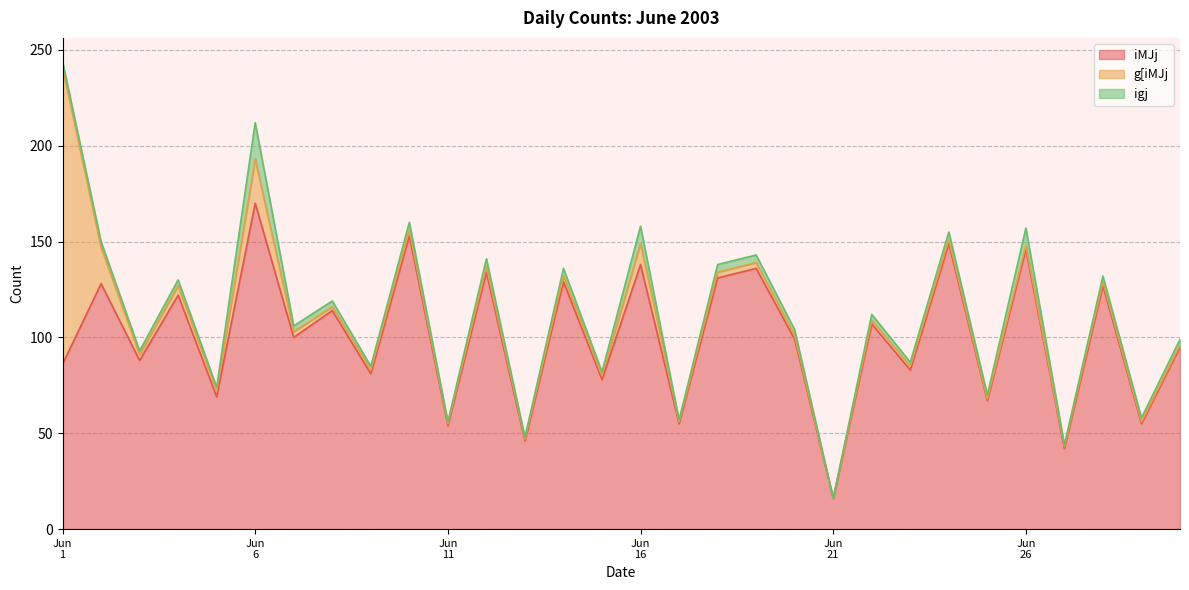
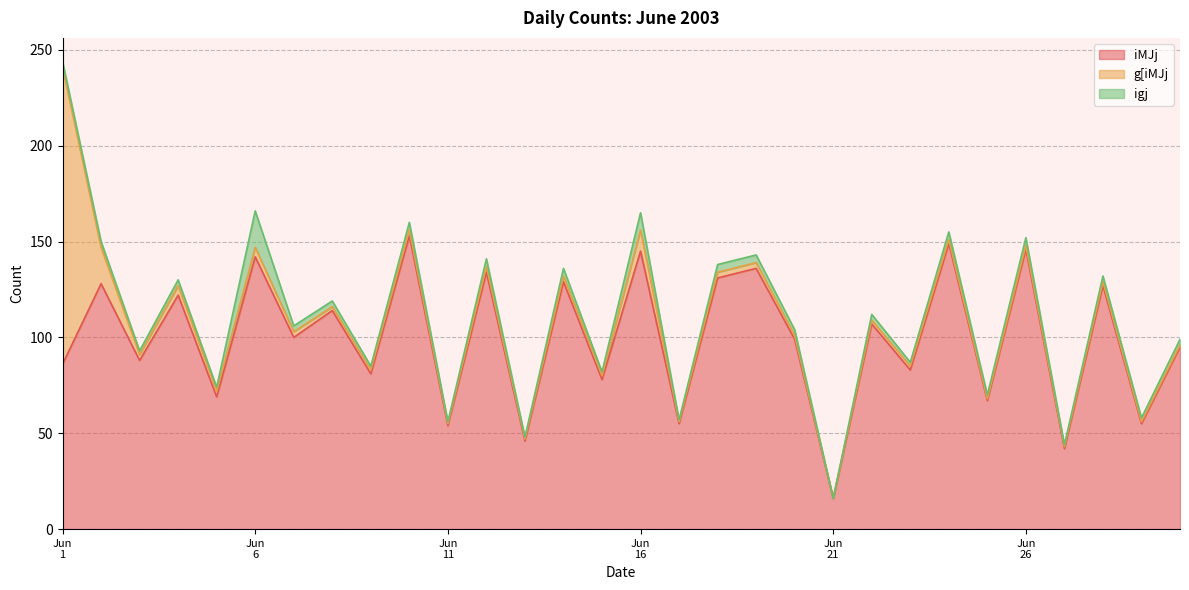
iMJj, Jun 6: 170 -> 142
g[iMJj, Jun 6: 23 -> 5
iMJj, Jun 16: 138 -> 145
igj, Jun 26: 9 -> 4
